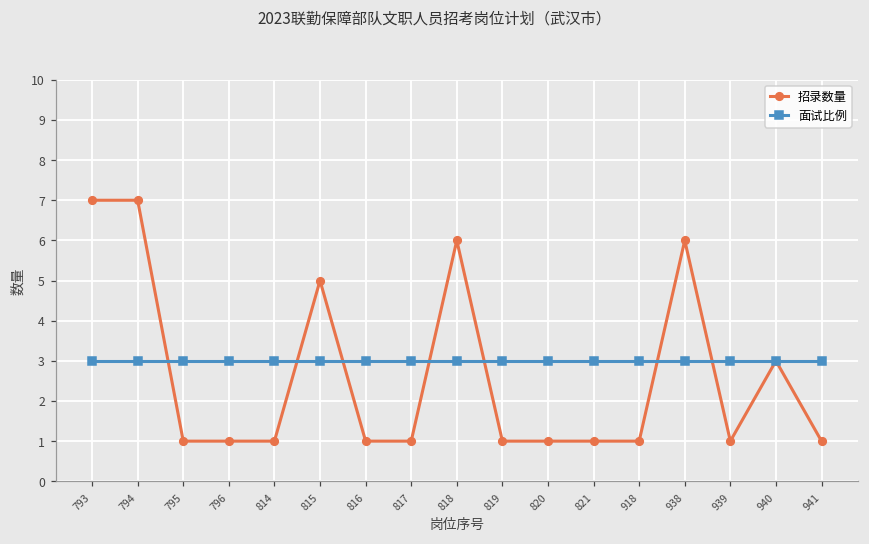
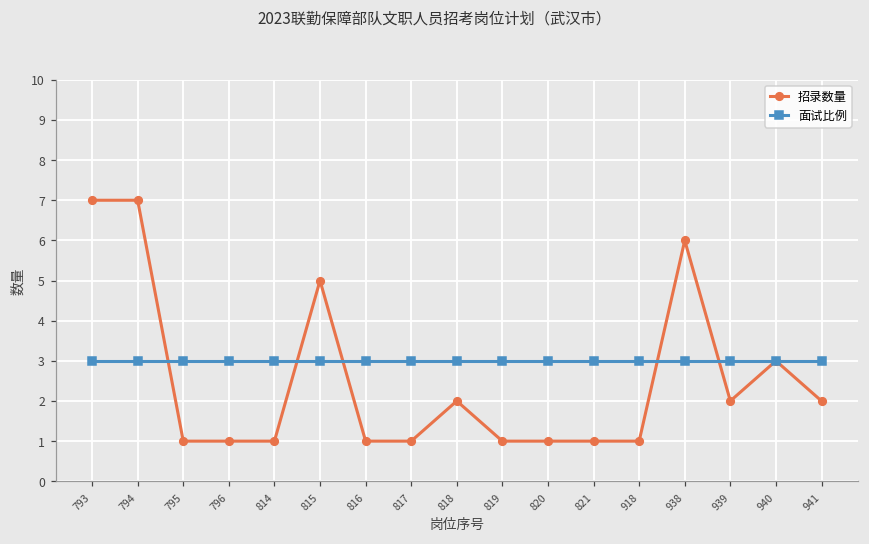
招录数量, 818: 6 -> 2
招录数量, 939: 1 -> 2
招录数量, 941: 1 -> 2
